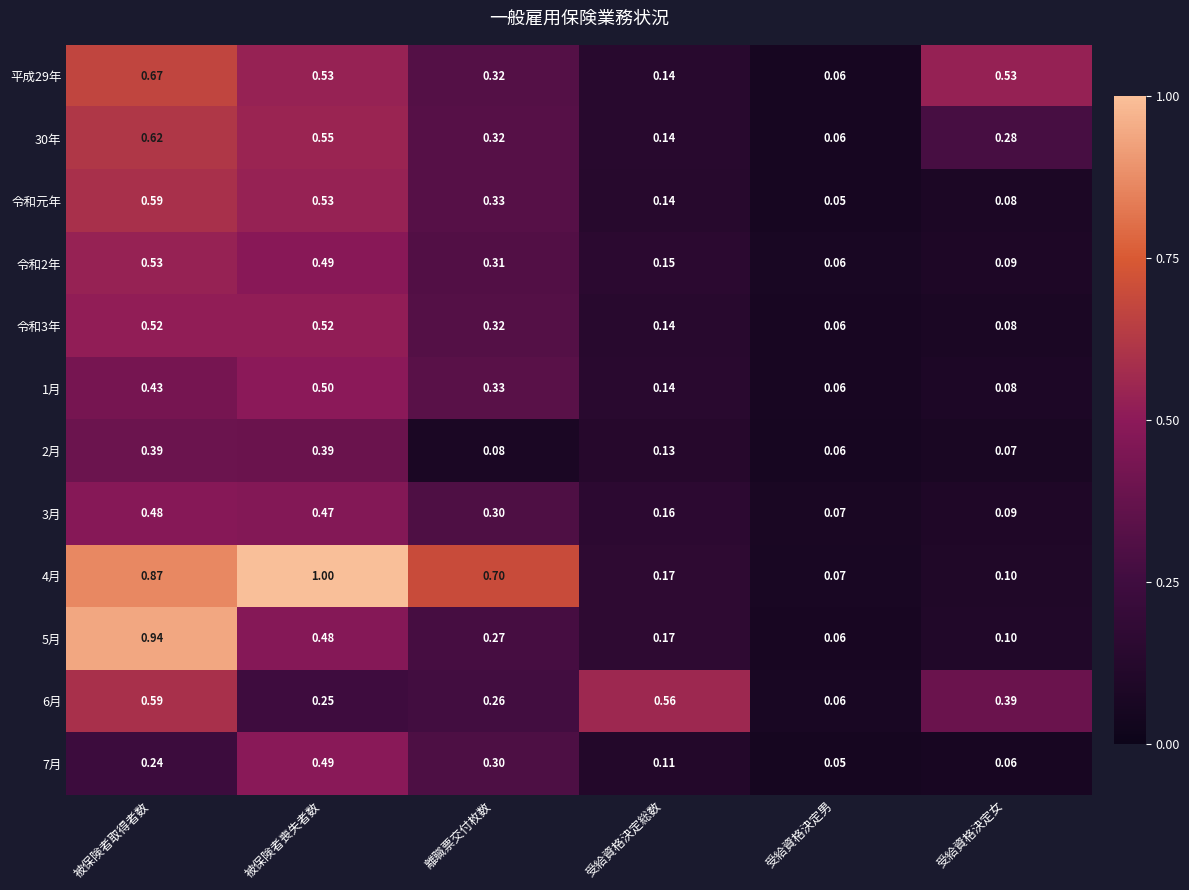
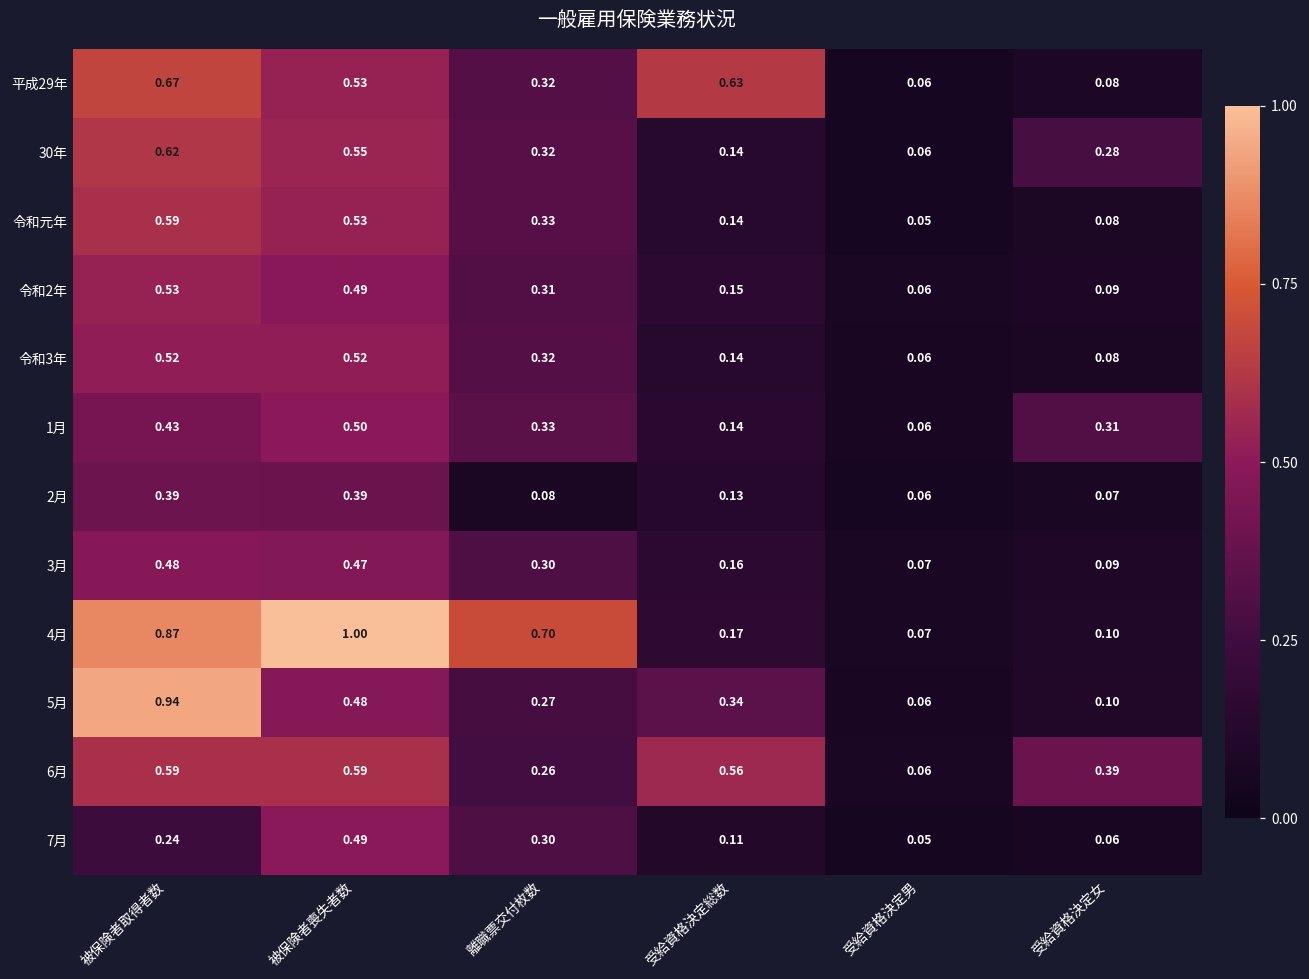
平成29年, 受給資格決定総数: 0.14 -> 0.63
平成29年, 受給資格決定女: 0.53 -> 0.08
1月, 受給資格決定女: 0.08 -> 0.31
5月, 受給資格決定総数: 0.17 -> 0.34
6月, 被保険者喪失者数: 0.25 -> 0.59
